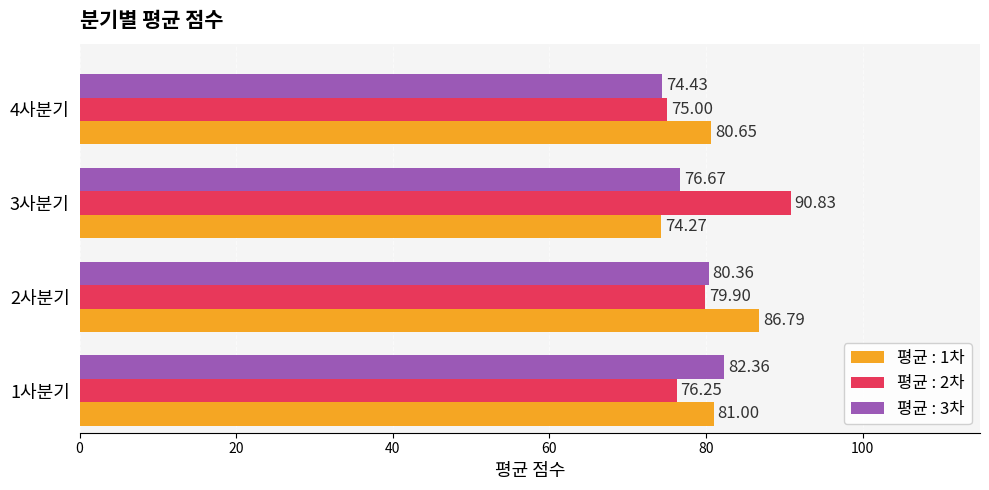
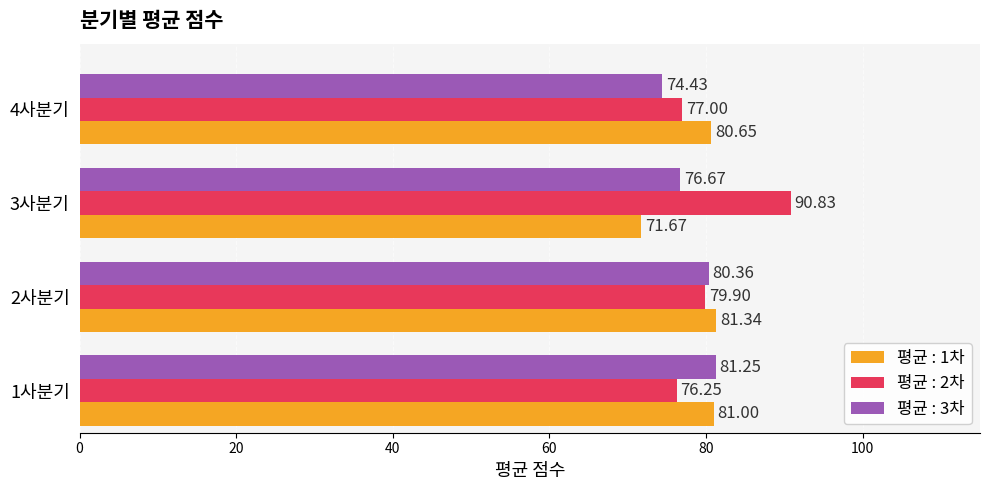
평균 : 2차, 4사분기: 75.00 -> 77.00
평균 : 1차, 3사분기: 74.27 -> 71.67
평균 : 1차, 2사분기: 86.79 -> 81.34
평균 : 3차, 1사분기: 82.36 -> 81.25
